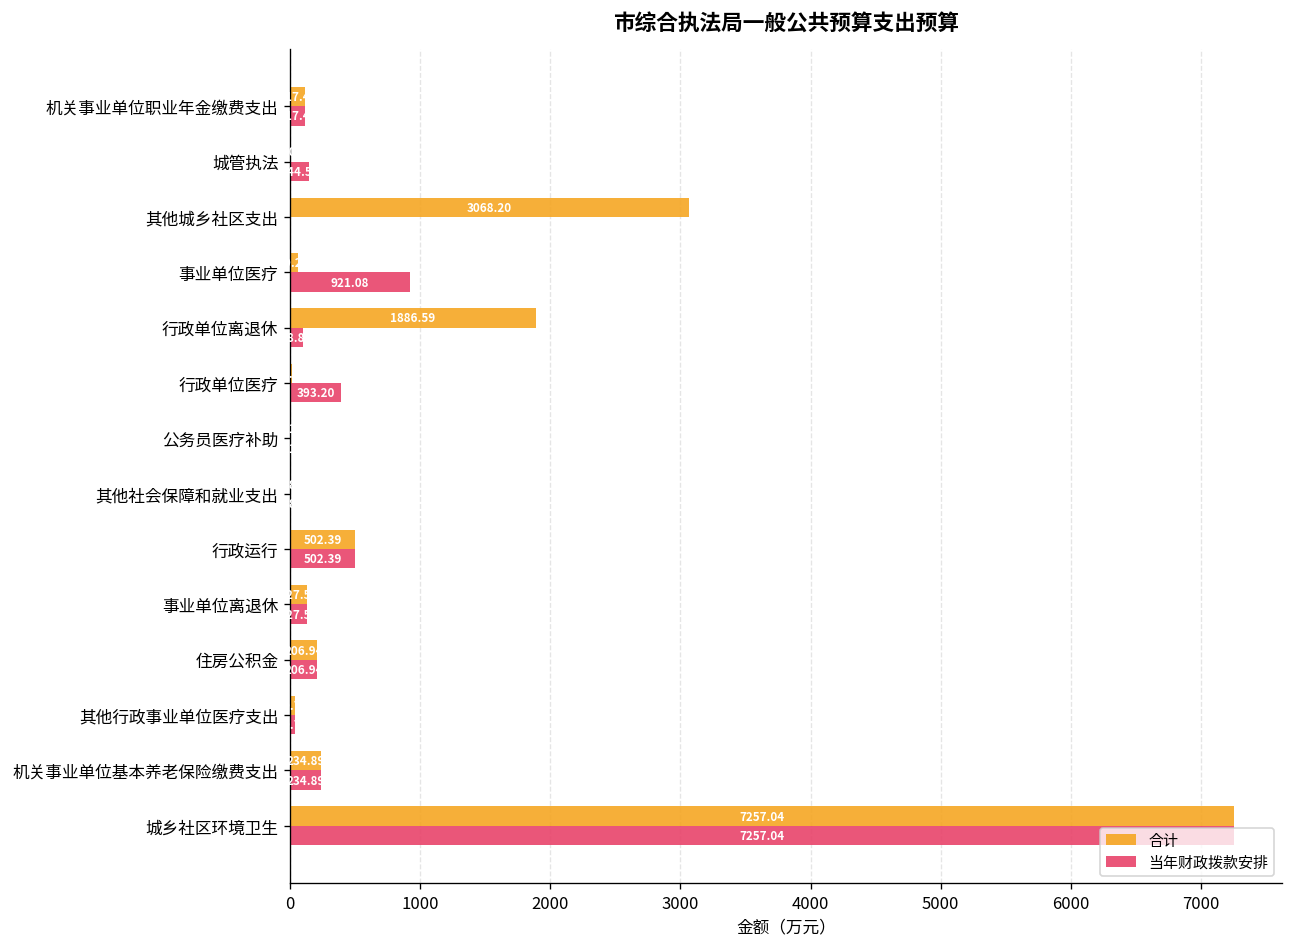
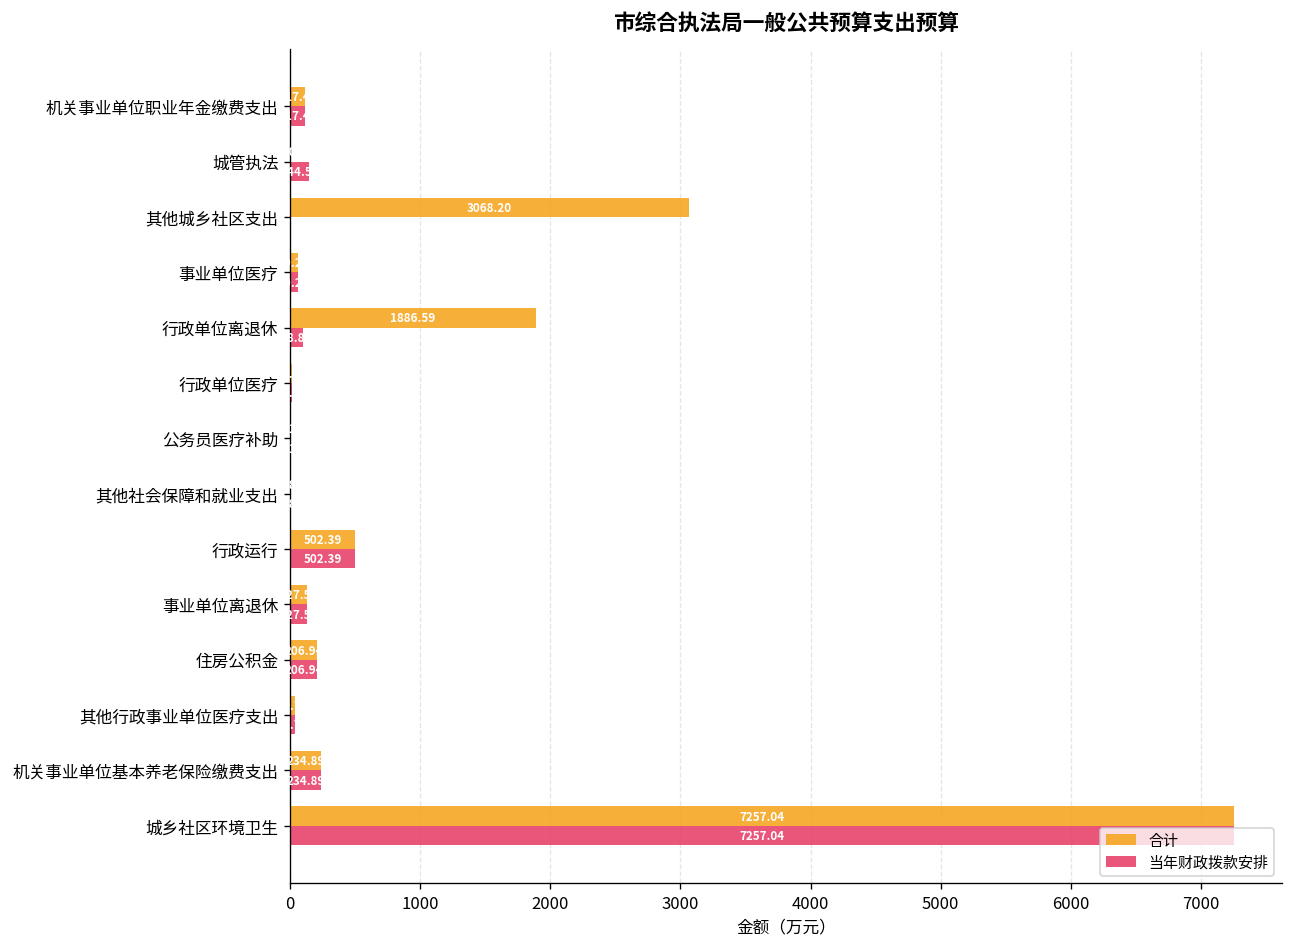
当年财政拨款安排, 事业单位医疗: 920 -> 60
当年财政拨款安排, 行政单位医疗: 390 -> 20
